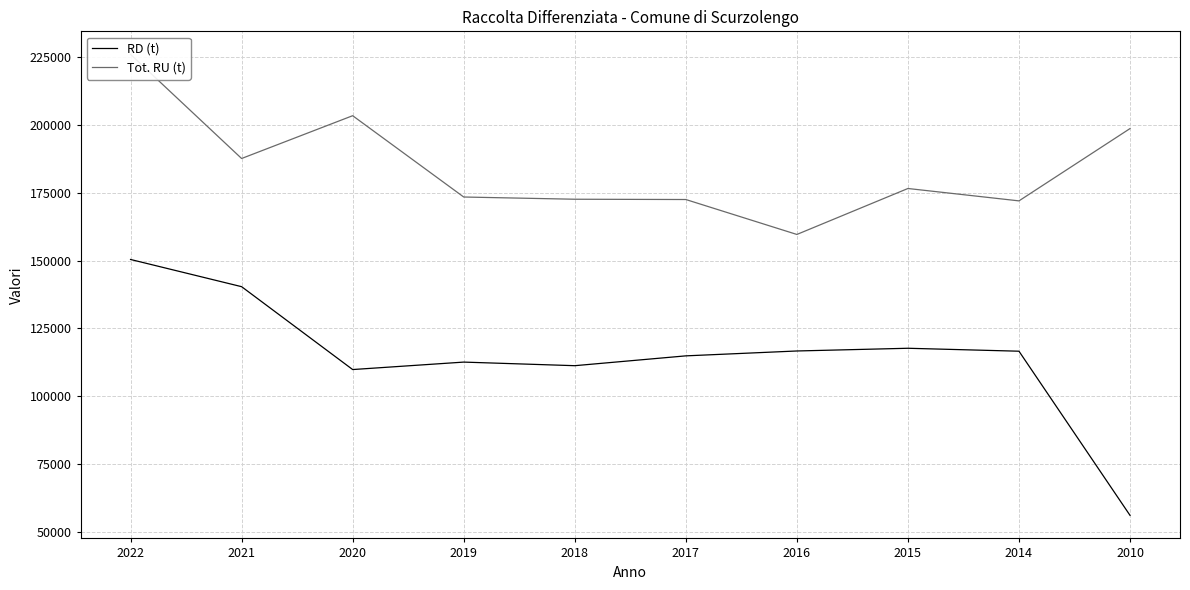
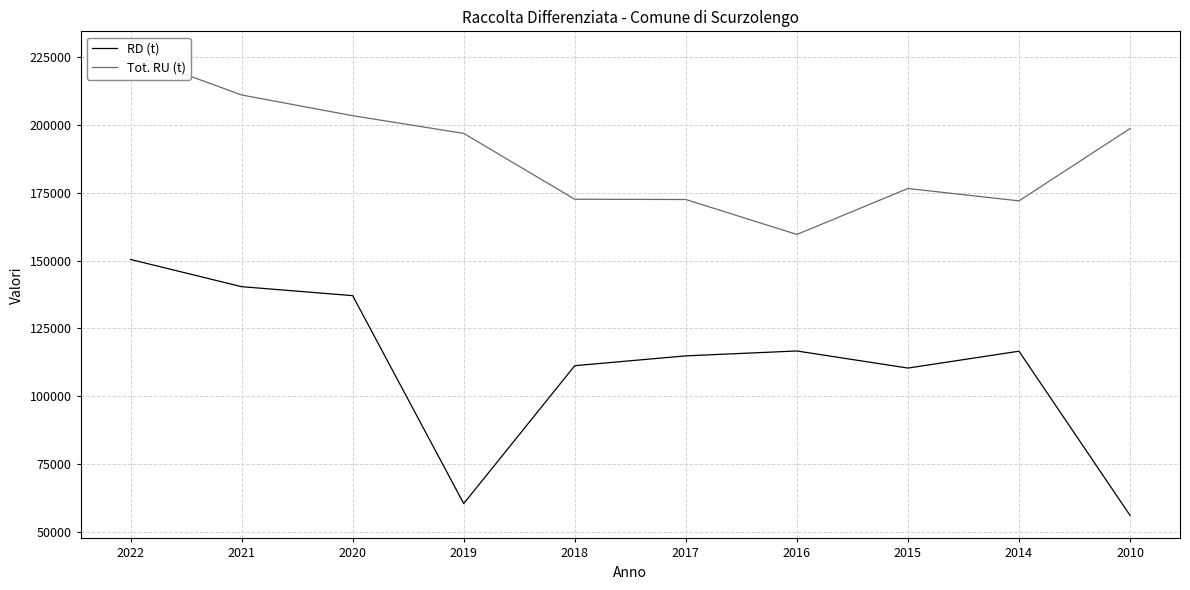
Tot. RU (t), 2021: 188000 -> 211000
RD (t), 2020: 110000 -> 137000
RD (t), 2019: 113000 -> 61000
Tot. RU (t), 2019: 173000 -> 197000
RD (t), 2015: 118000 -> 110000
